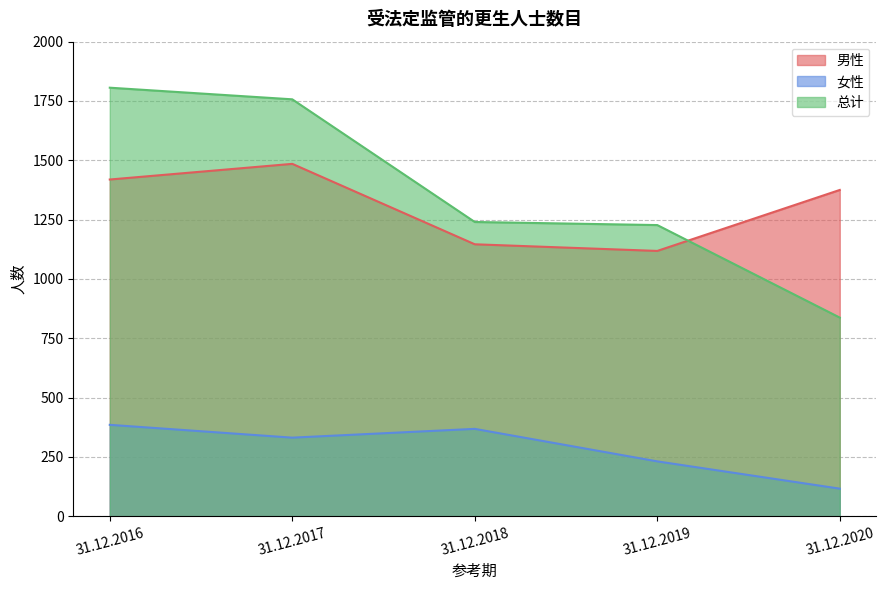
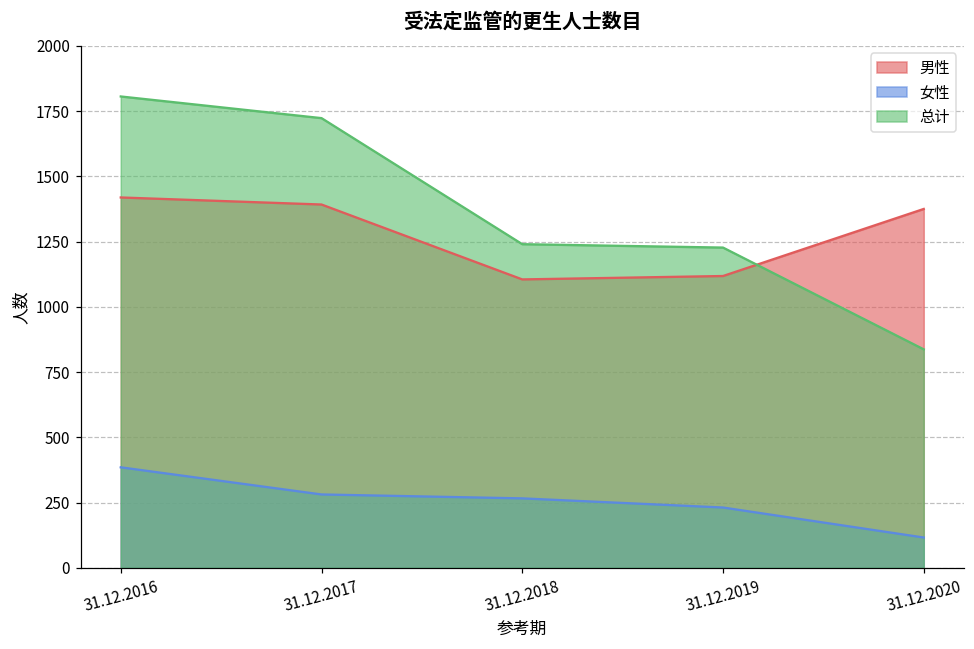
男性, 31.12.2017: 1490 -> 1390
女性, 31.12.2017: 330 -> 280
总计, 31.12.2017: 1760 -> 1720
男性, 31.12.2018: 1150 -> 1110
女性, 31.12.2018: 370 -> 270
